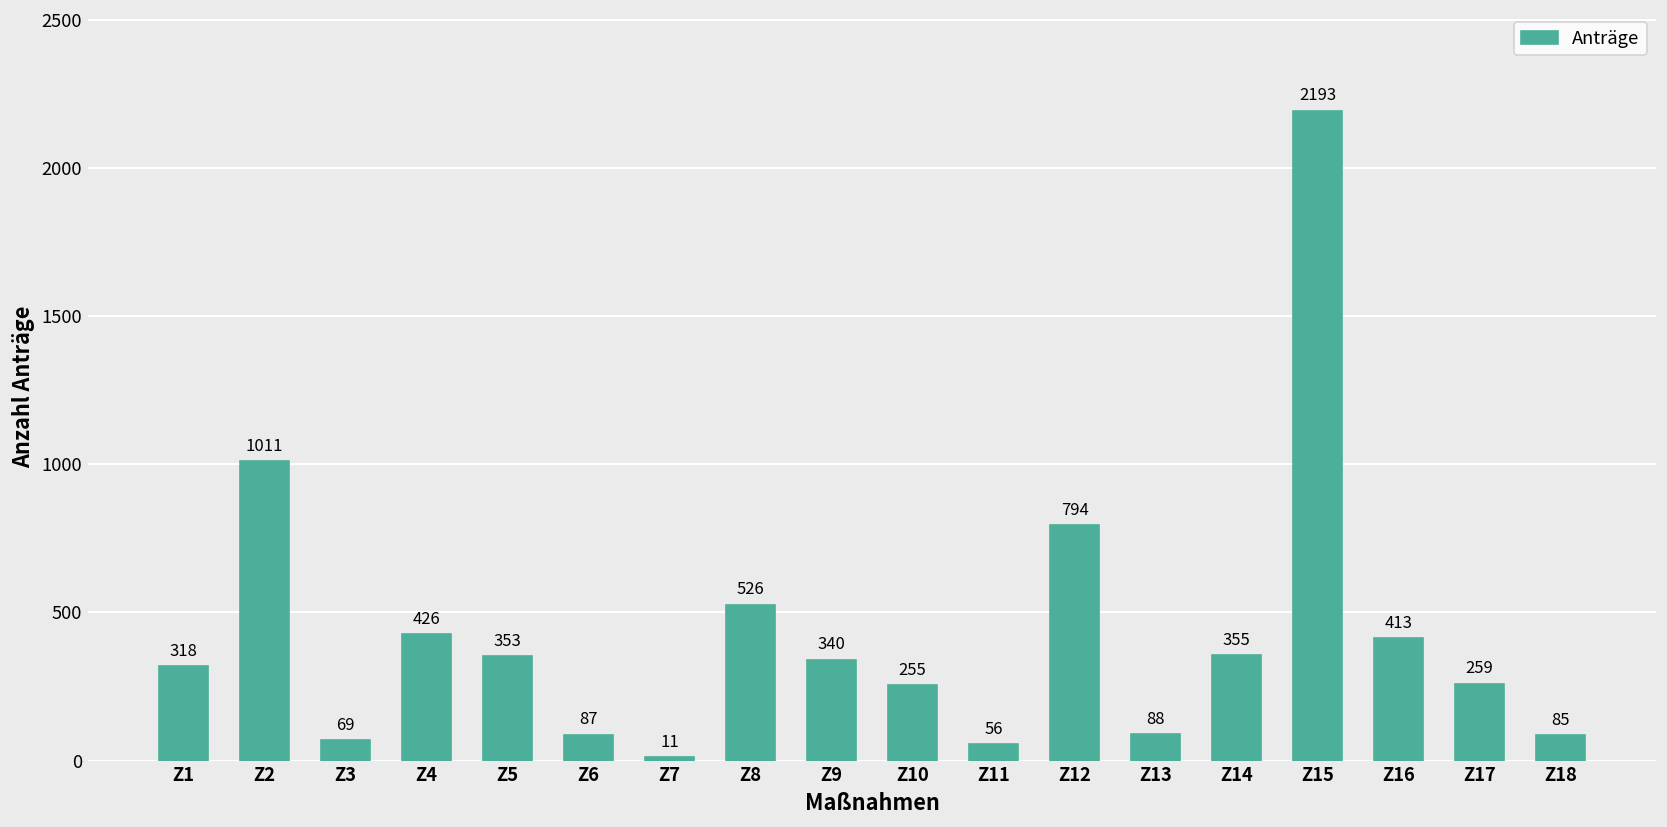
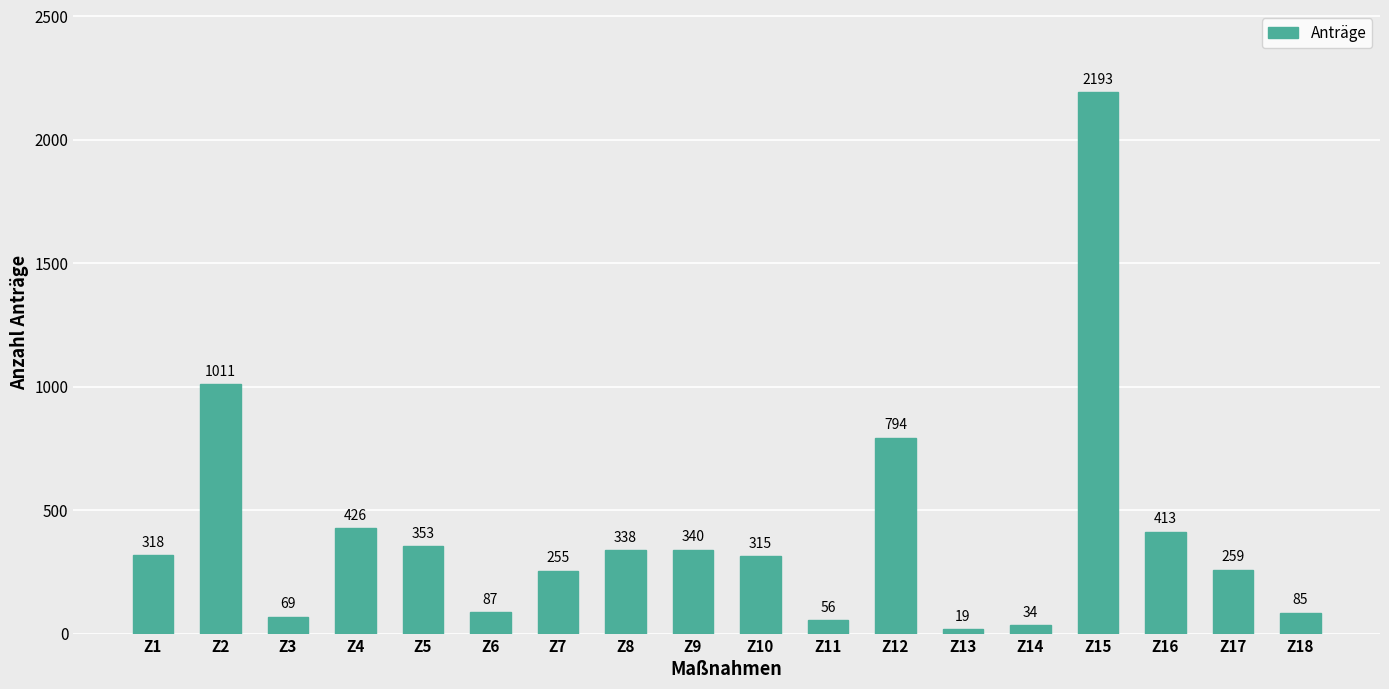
Z7: 11 -> 255
Z8: 526 -> 338
Z10: 255 -> 315
Z13: 88 -> 19
Z14: 355 -> 34
